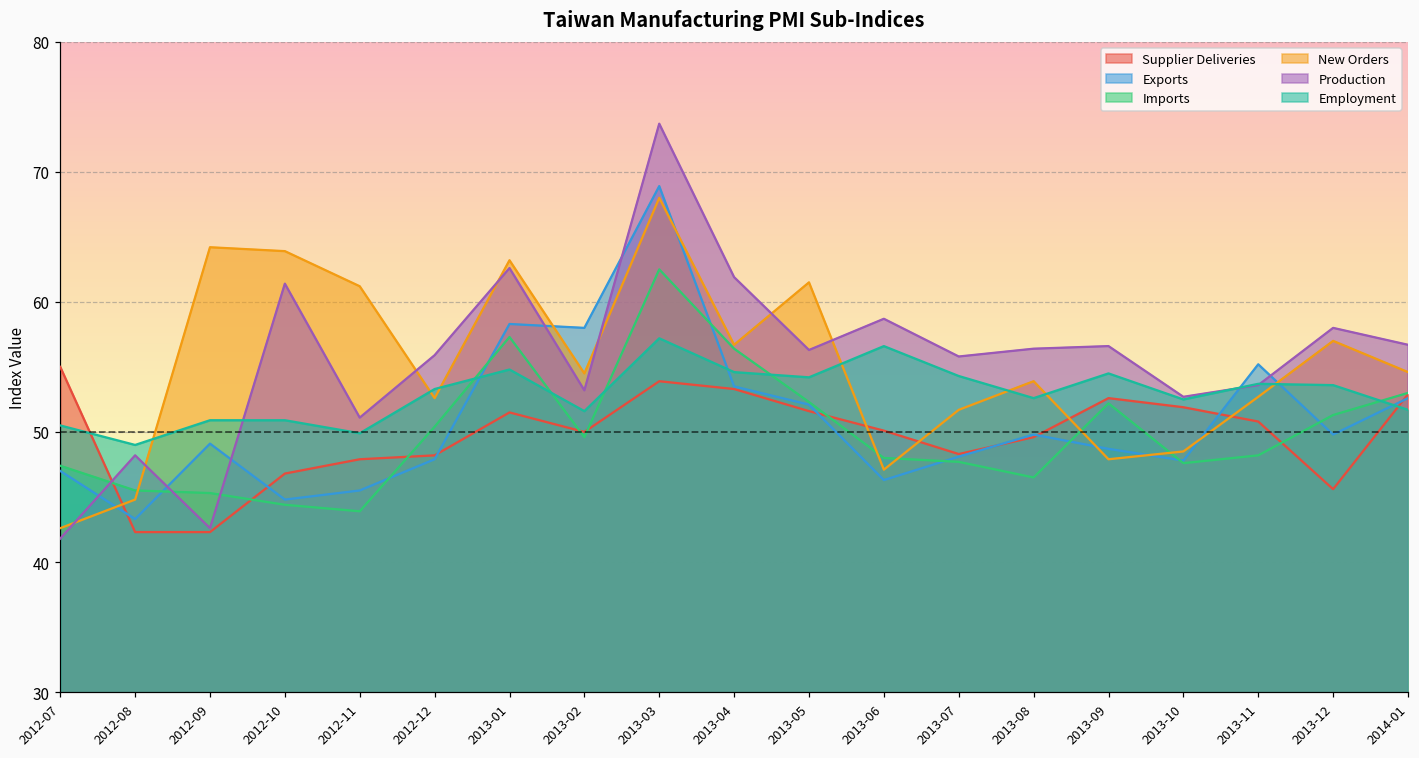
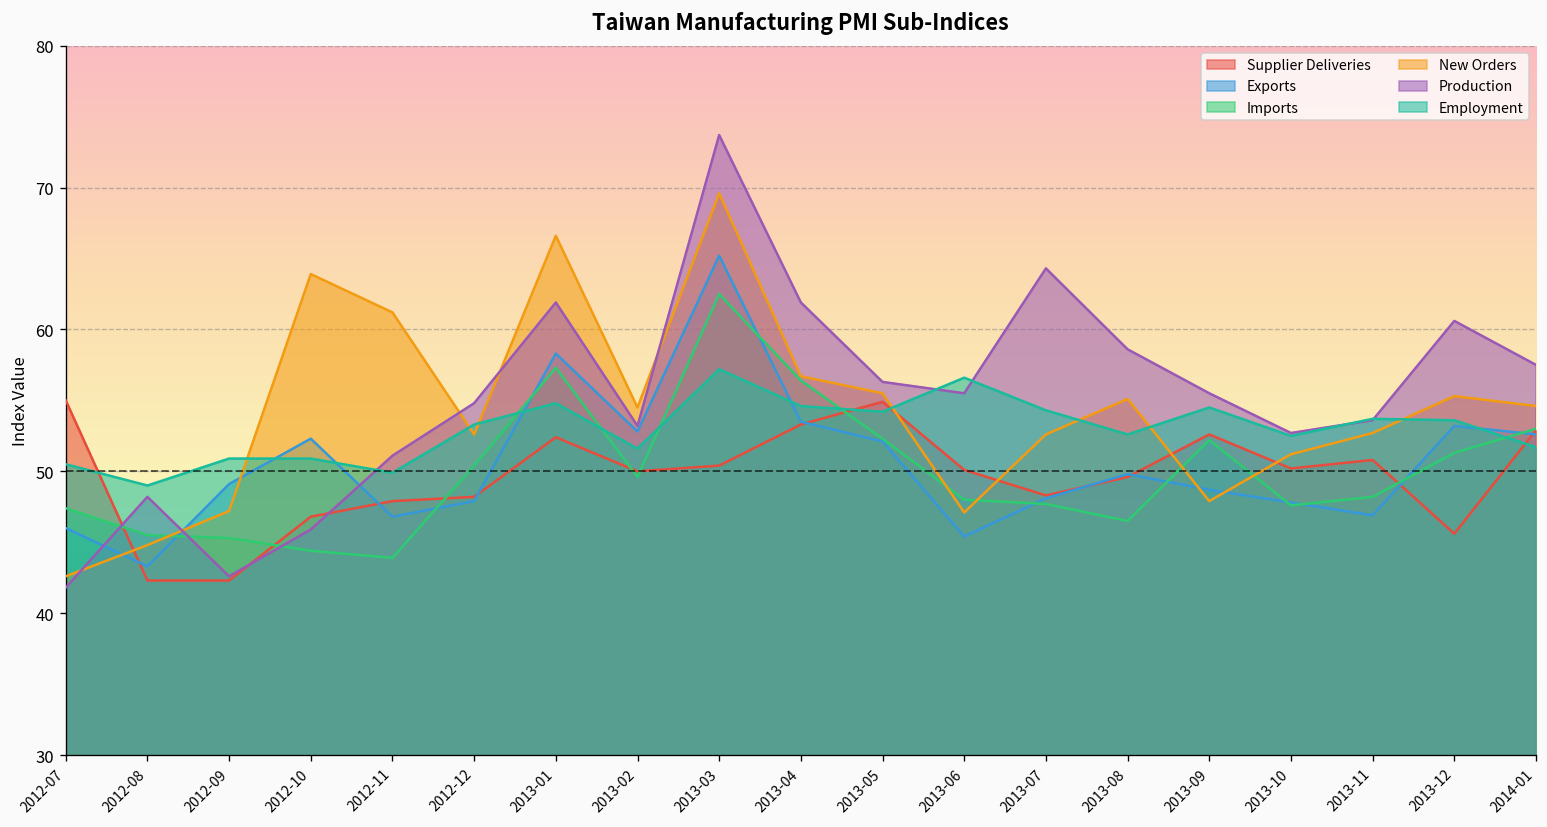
Exports, 2012-07: 47 -> 46
New Orders, 2012-09: 64.2 -> 47.2
Exports, 2012-10: 44.8 -> 52.3
Production, 2012-10: 61.4 -> 45.9
Exports, 2012-11: 45.5 -> 46.8
Production, 2012-12: 55.9 -> 54.8
Supplier Deliveries, 2013-01: 51.5 -> 52.4
New Orders, 2013-01: 63.2 -> 66.6
Production, 2013-01: 62.6 -> 61.9
Exports, 2013-02: 58.0 -> 52.8
Supplier Deliveries, 2013-03: 53.9 -> 50.4
Exports, 2013-03: 68.9 -> 65.2
New Orders, 2013-03: 68.0 -> 69.6
Supplier Deliveries, 2013-05: 51.6 -> 54.9
New Orders, 2013-05: 61.5 -> 55.5
Exports, 2013-06: 46.3 -> 45.4
Production, 2013-06: 58.7 -> 55.5
New Orders, 2013-07: 51.7 -> 52.6
Production, 2013-07: 55.8 -> 64.3
New Orders, 2013-08: 53.9 -> 55.1
Production, 2013-08: 56.4 -> 58.6
Production, 2013-09: 56.6 -> 55.5
Supplier Deliveries, 2013-10: 51.9 -> 50.2
New Orders, 2013-10: 48.5 -> 51.2
Exports, 2013-11: 55.2 -> 46.9
Exports, 2013-12: 49.8 -> 53.2
New Orders, 2013-12: 57.0 -> 55.3
Production, 2013-12: 58.0 -> 60.6
Production, 2014-01: 56.7 -> 57.5
